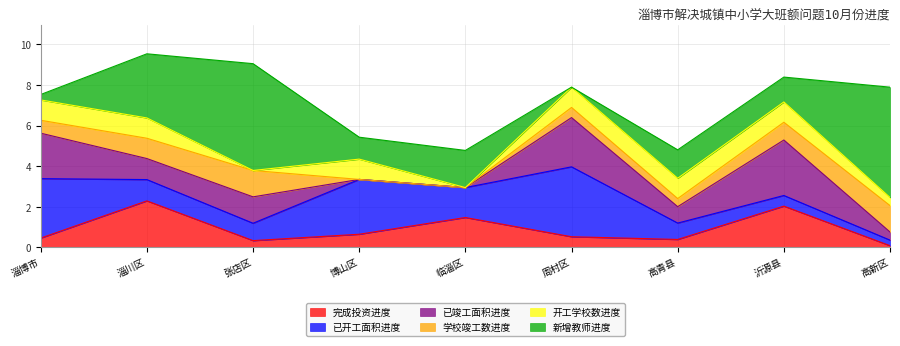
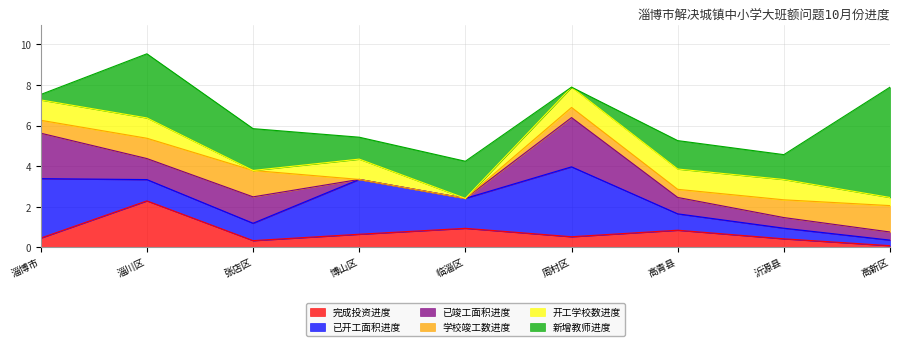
新增教师进度, 张店区: 5.3 -> 2.1
完成投资进度, 临淄区: 1.5 -> 0.9
完成投资进度, 高青县: 0.4 -> 0.8
完成投资进度, 沂源县: 2.0 -> 0.4
已竣工面积进度, 沂源县: 2.7 -> 0.5
